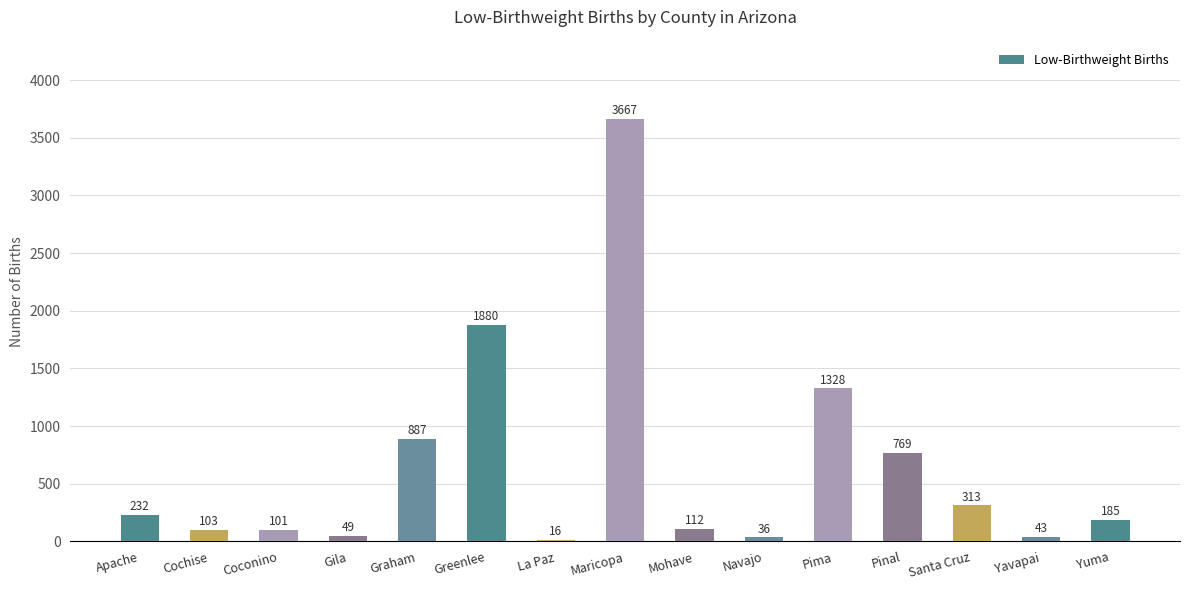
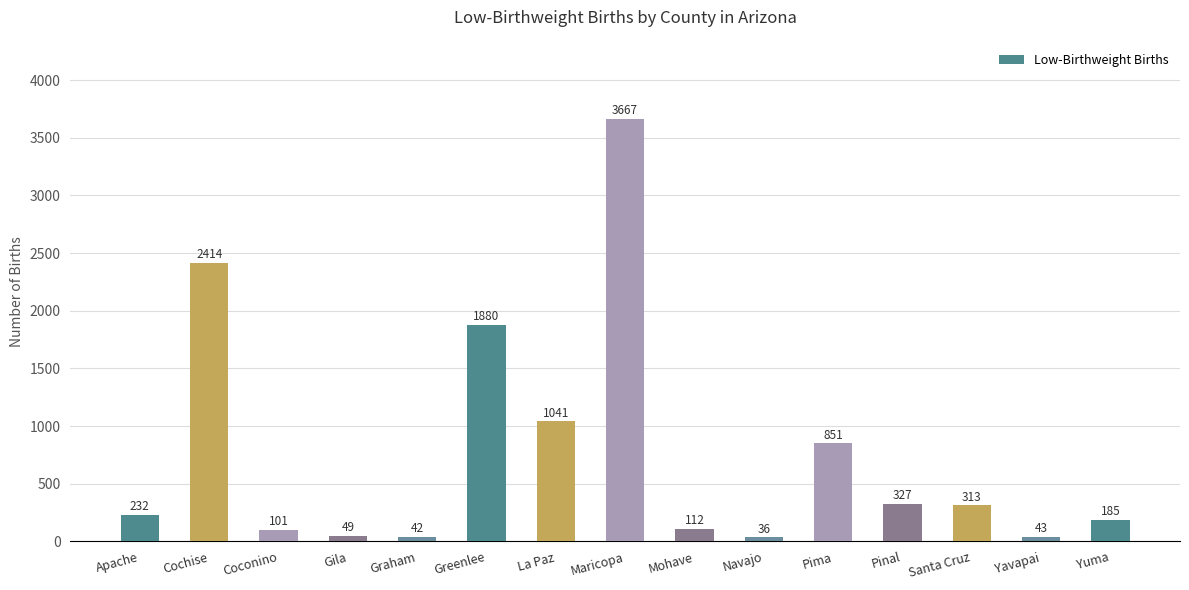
Cochise: 103 -> 2414
Graham: 887 -> 42
La Paz: 16 -> 1041
Pima: 1328 -> 851
Pinal: 769 -> 327
